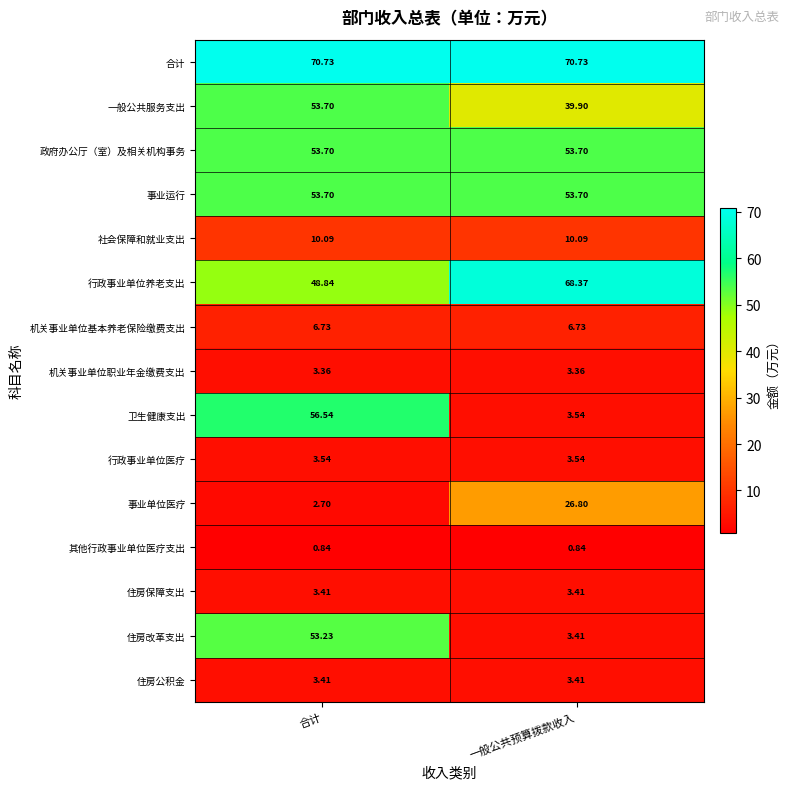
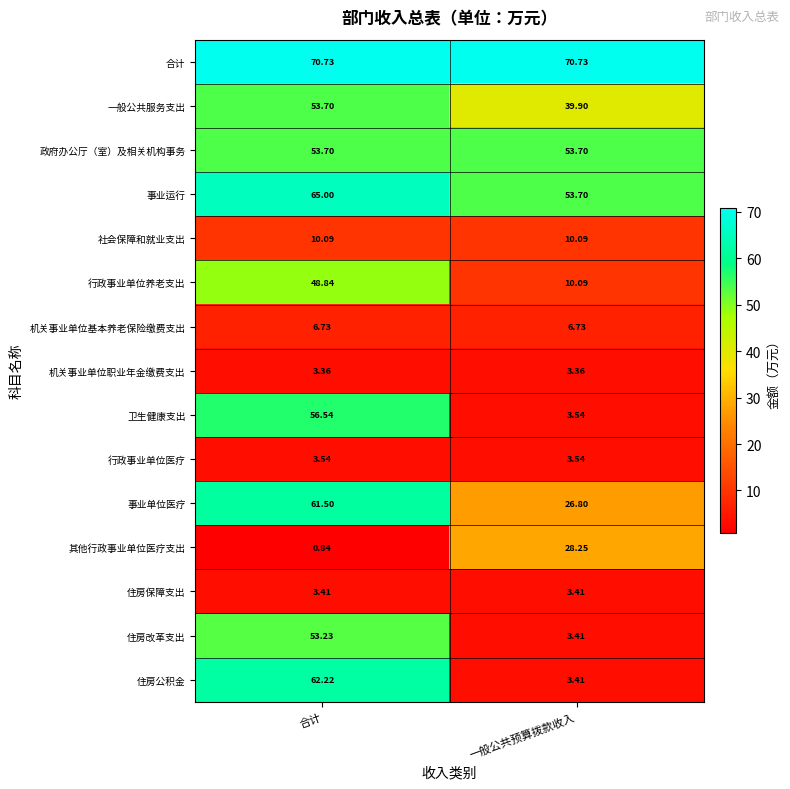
事业运行, 合计: 53.70 -> 65.00
行政事业单位养老支出, 一般公共预算拨款收入: 68.37 -> 10.09
事业单位医疗, 合计: 2.70 -> 61.50
其他行政事业单位医疗支出, 一般公共预算拨款收入: 0.84 -> 28.25
住房公积金, 合计: 3.41 -> 62.22
